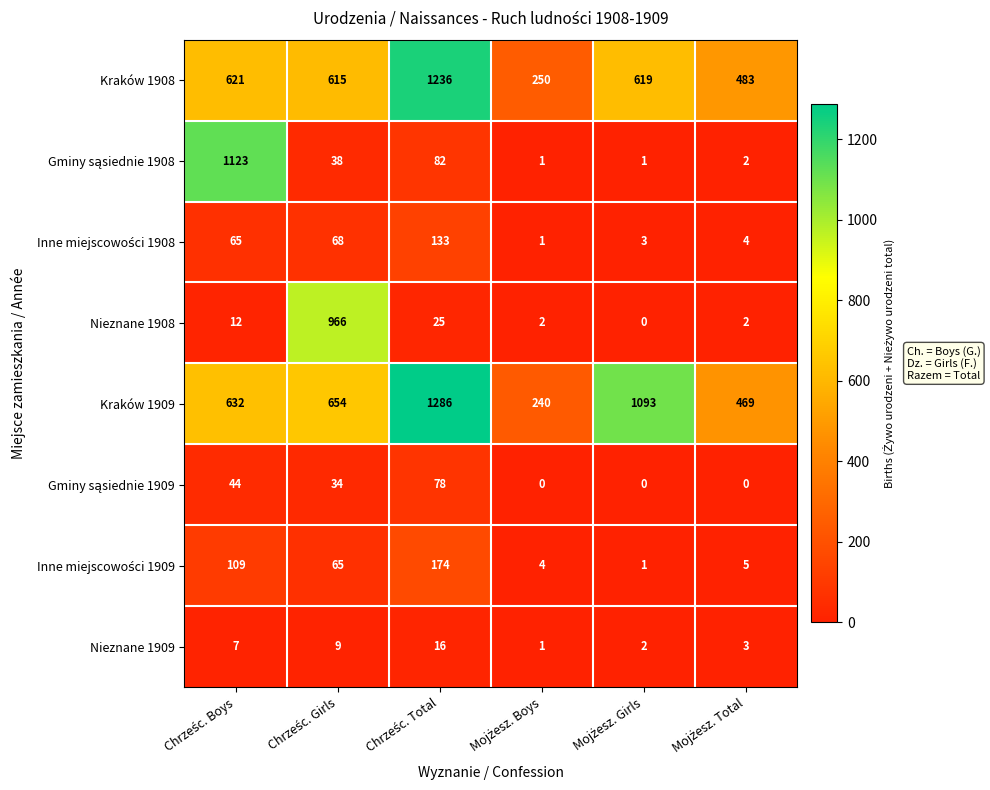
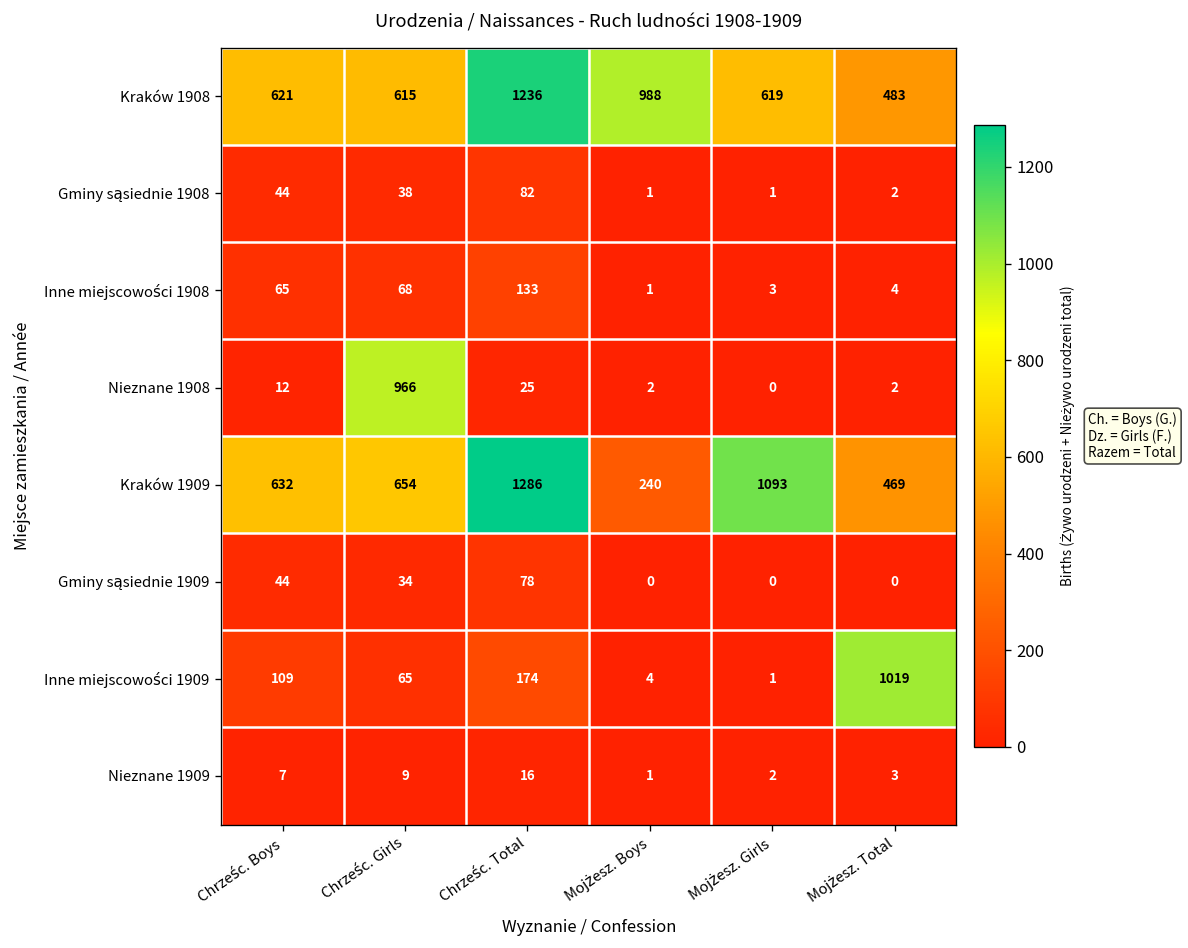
Kraków 1908, Mojżesz. Boys: 250 -> 988
Gminy sąsiednie 1908, Chrześc. Boys: 1123 -> 44
Inne miejscowości 1909, Mojżesz. Total: 5 -> 1019
